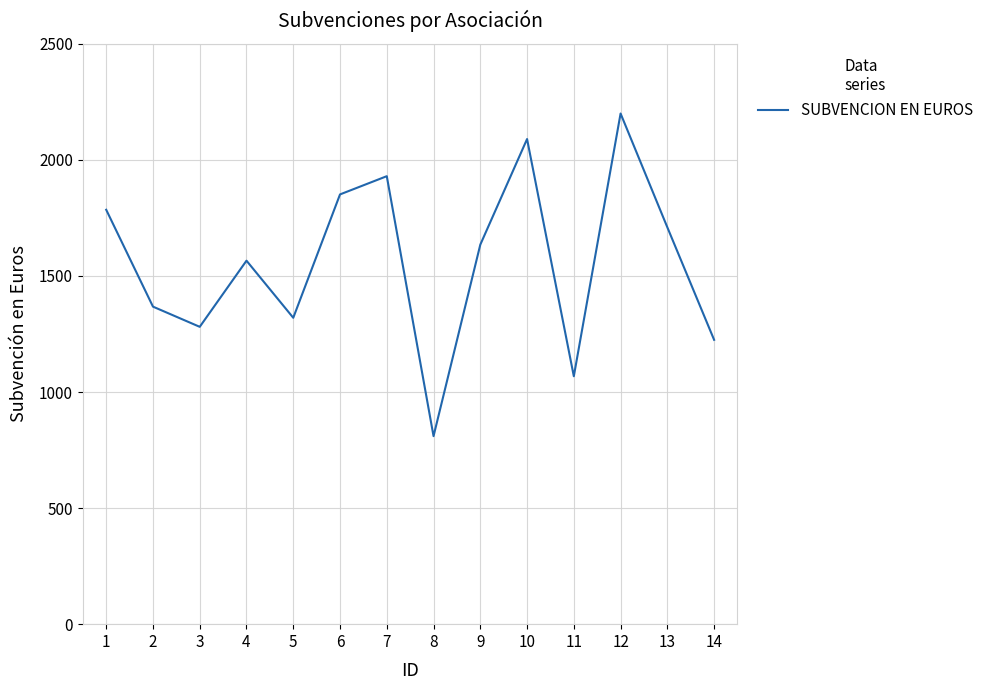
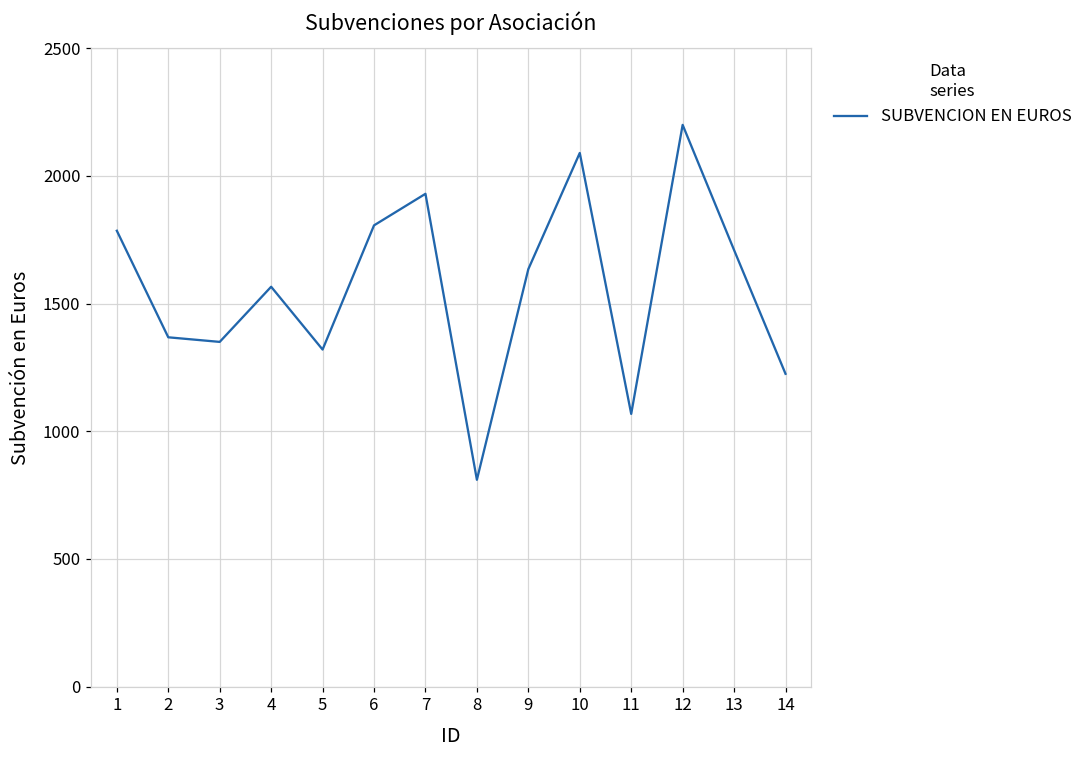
3: 1280 -> 1350
6: 1850 -> 1810
